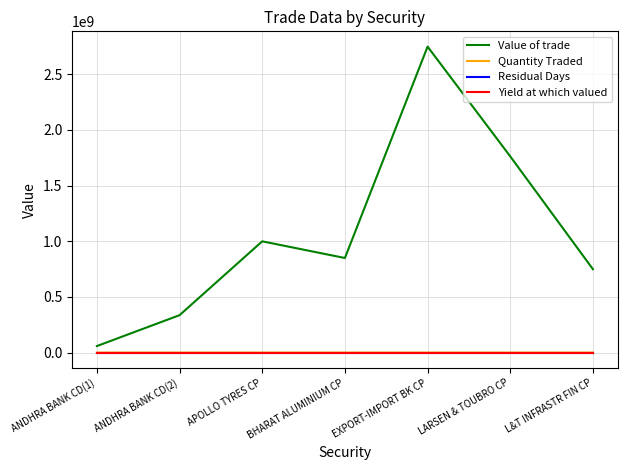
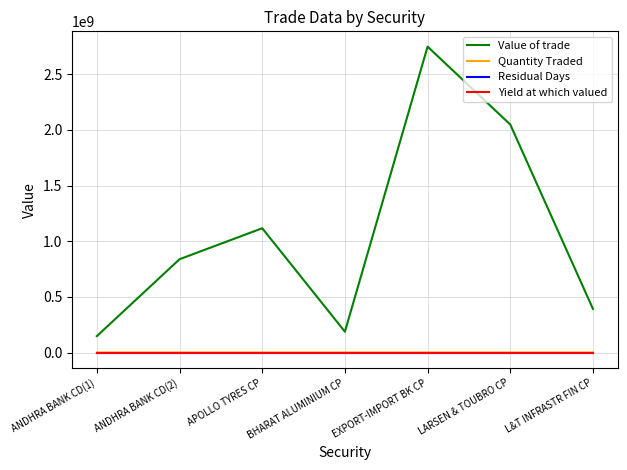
Value of trade, ANDHRA BANK CD(1): 60000000 -> 150000000
Value of trade, ANDHRA BANK CD(2): 340000000 -> 840000000
Value of trade, APOLLO TYRES CP: 1000000000 -> 1120000000
Value of trade, BHARAT ALUMINIUM CP: 850000000 -> 190000000
Value of trade, LARSEN & TOUBRO CP: 1760000000 -> 2050000000
Value of trade, L&T INFRASTR FIN CP: 750000000 -> 390000000
